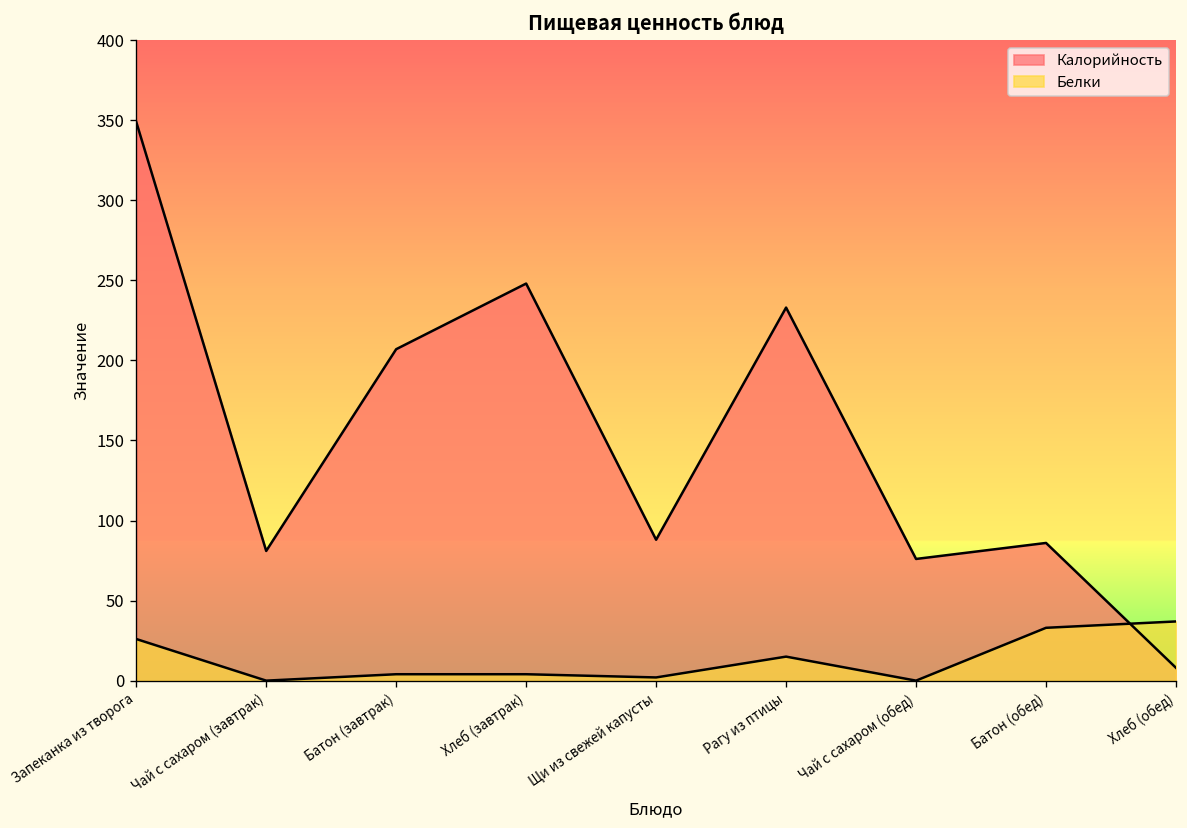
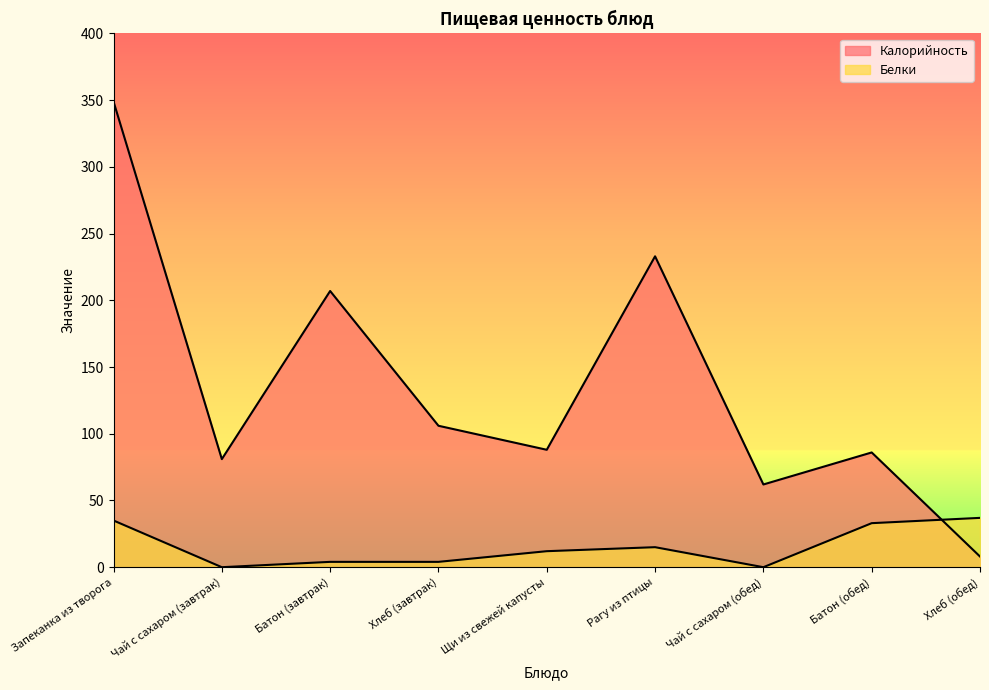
Белки, Запеканка из творога: 26 -> 35
Калорийность, Хлеб (завтрак): 248 -> 106
Белки, Щи из свежей капусты: 2 -> 12
Калорийность, Чай с сахаром (обед): 76 -> 62
